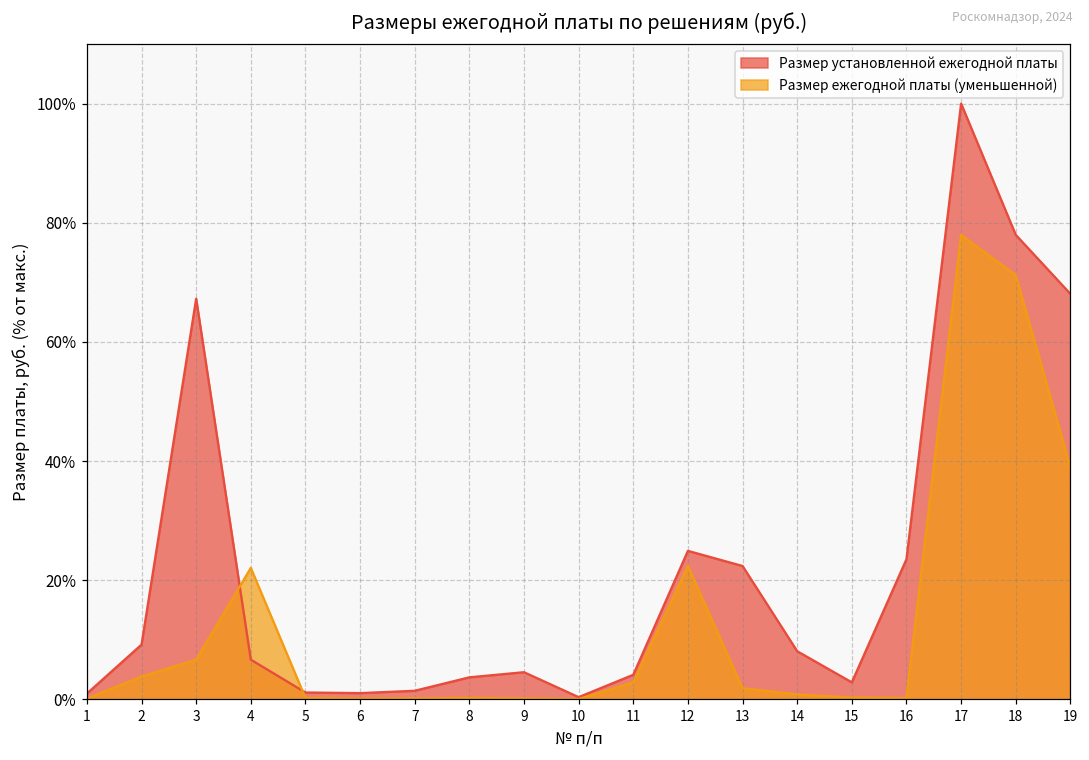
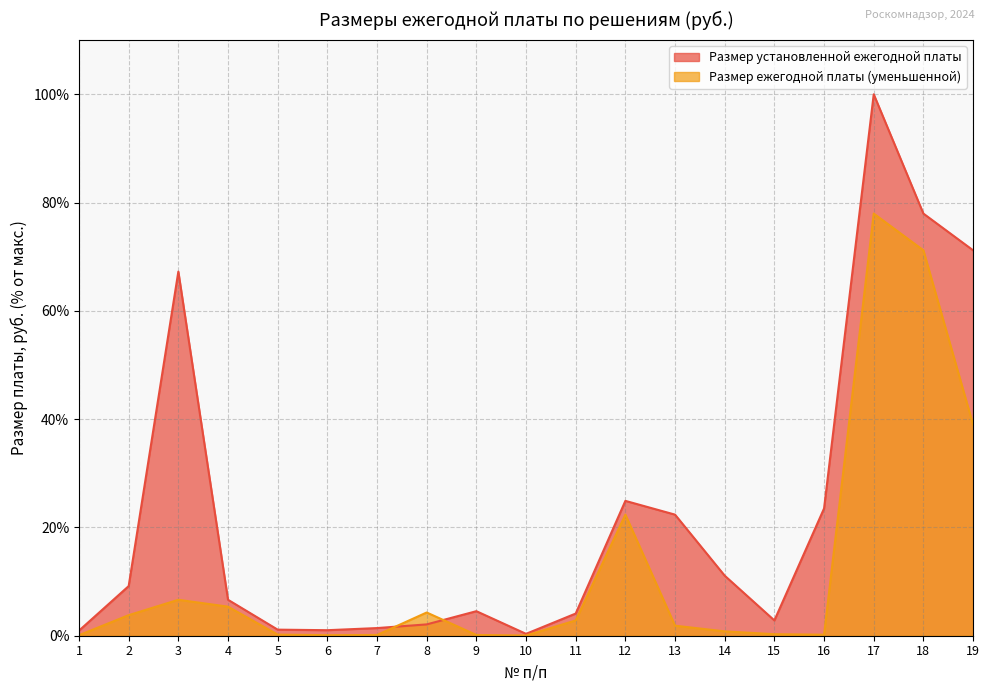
Размер ежегодной платы (уменьшенной), 4: 22% -> 5%
Размер установленной ежегодной платы, 8: 4% -> 2%
Размер ежегодной платы (уменьшенной), 8: 0% -> 4%
Размер установленной ежегодной платы, 14: 8% -> 11%
Размер установленной ежегодной платы, 19: 68% -> 71%
